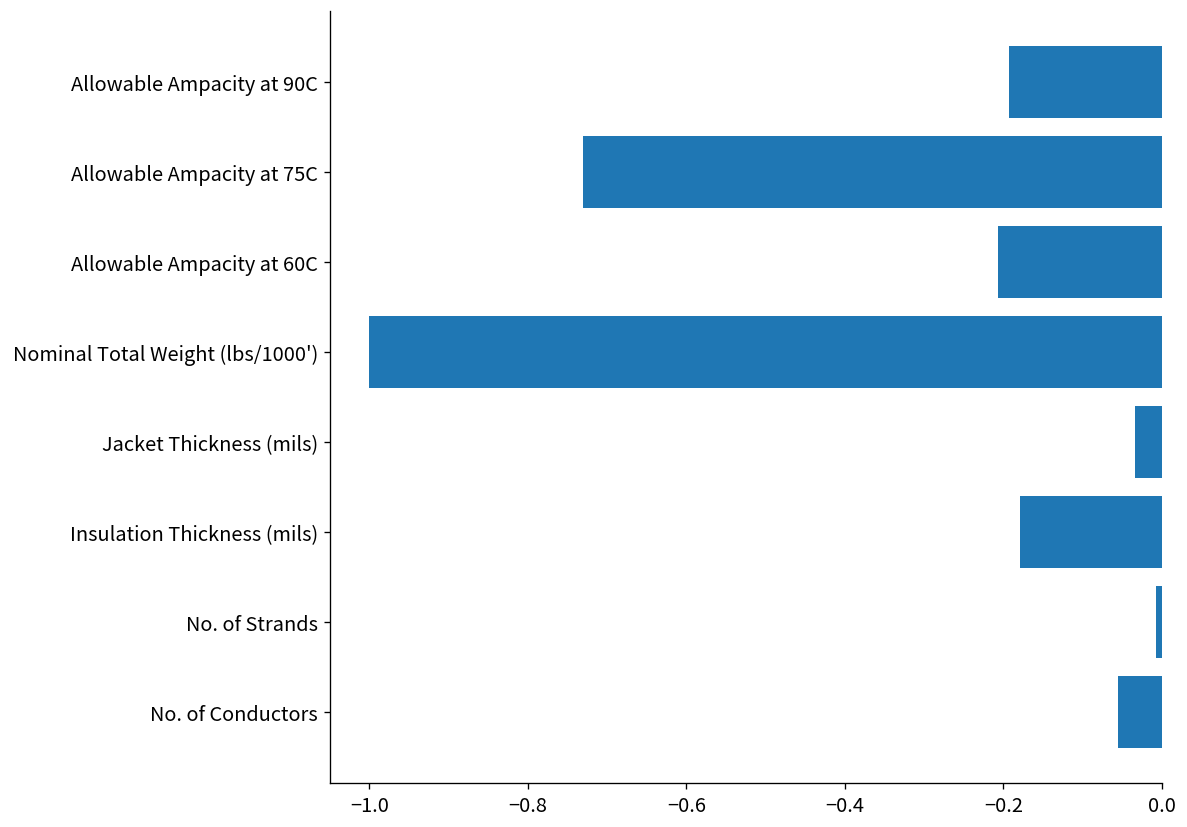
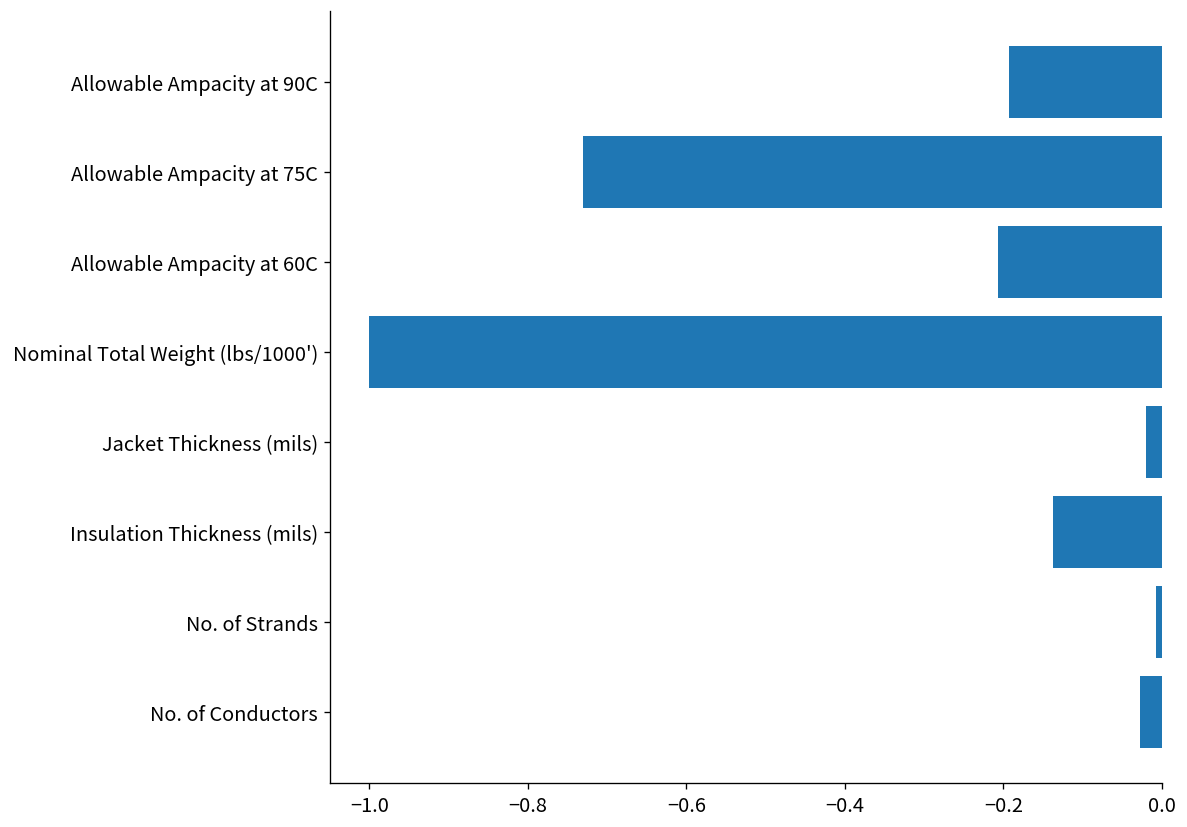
Jacket Thickness (mils): -0.03 -> -0.02
Insulation Thickness (mils): -0.18 -> -0.14
No. of Conductors: -0.06 -> -0.03
